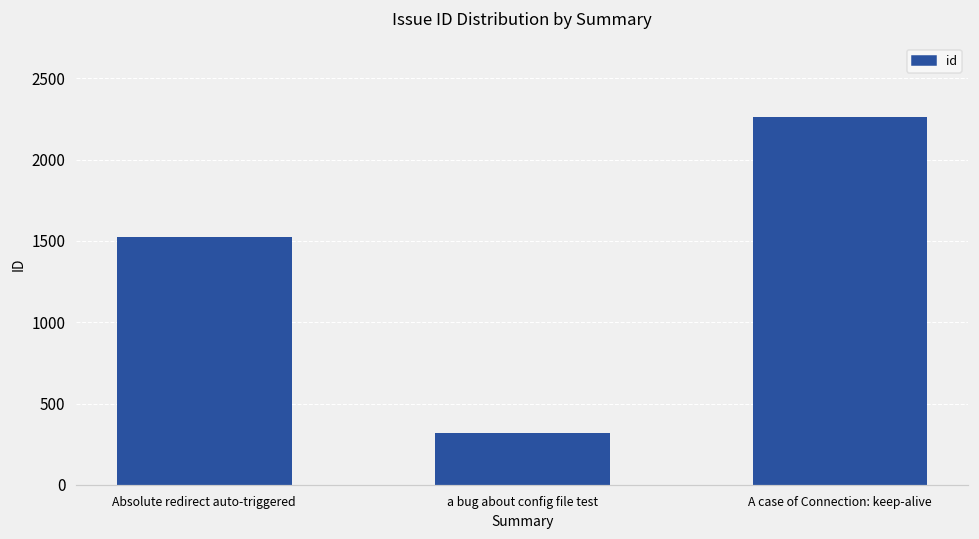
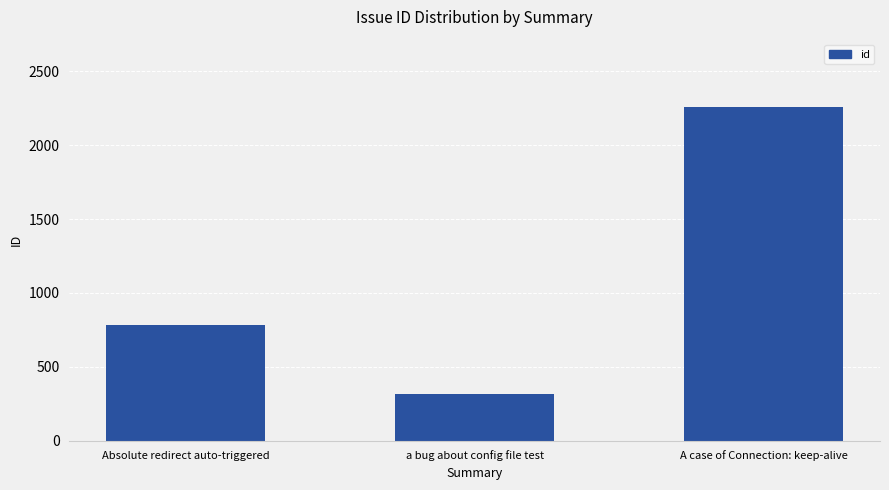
Absolute redirect auto-triggered: 1530 -> 780
